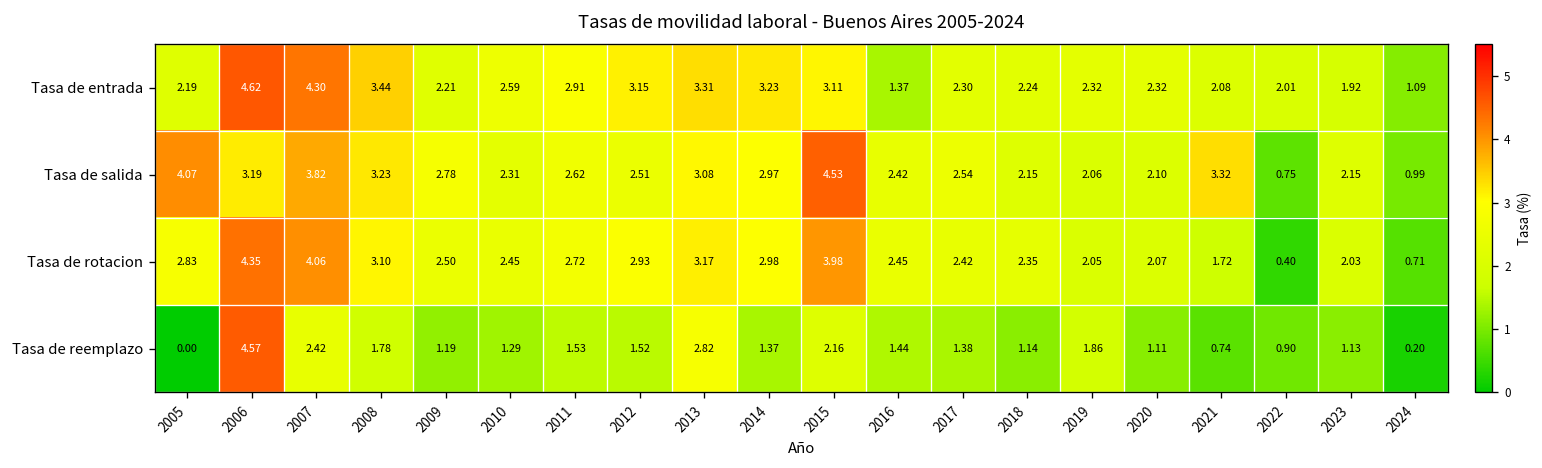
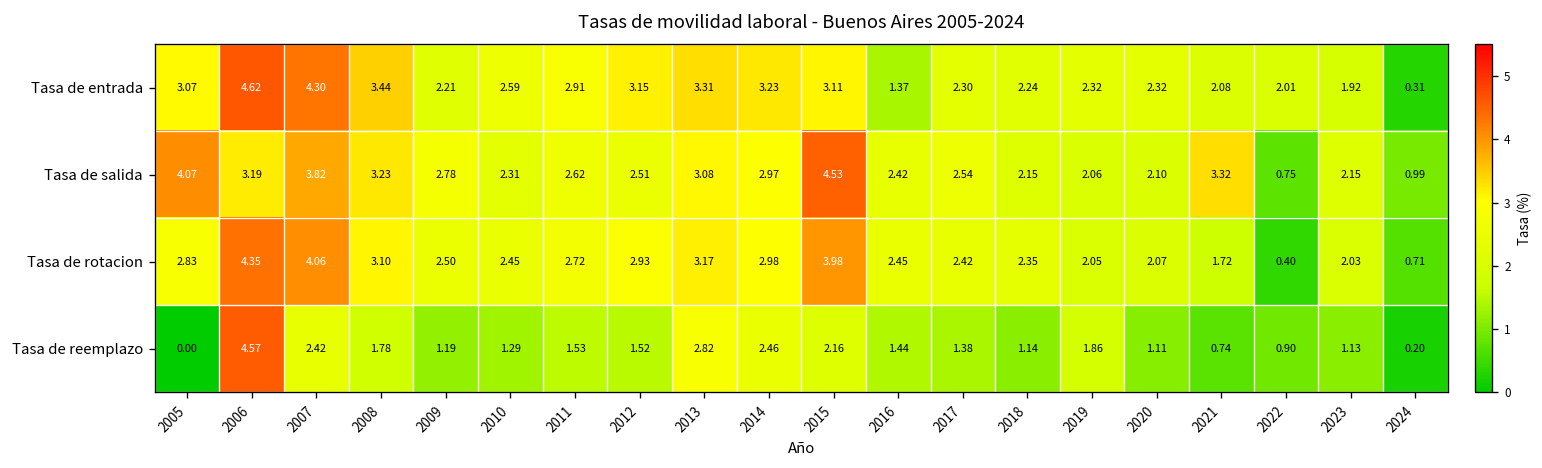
Tasa de entrada, 2005: 2.19 -> 3.07
Tasa de entrada, 2024: 1.09 -> 0.31
Tasa de reemplazo, 2014: 1.37 -> 2.46
